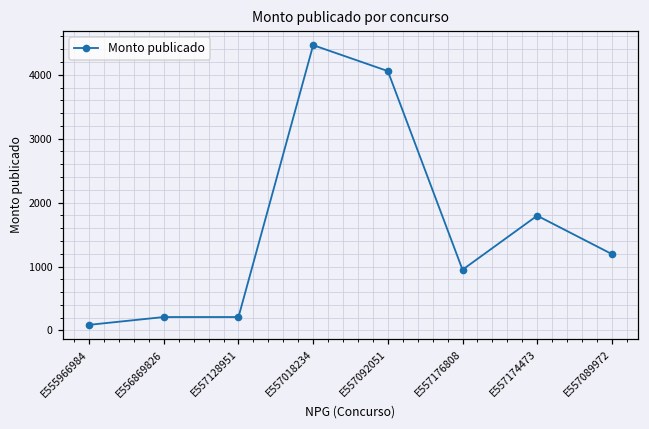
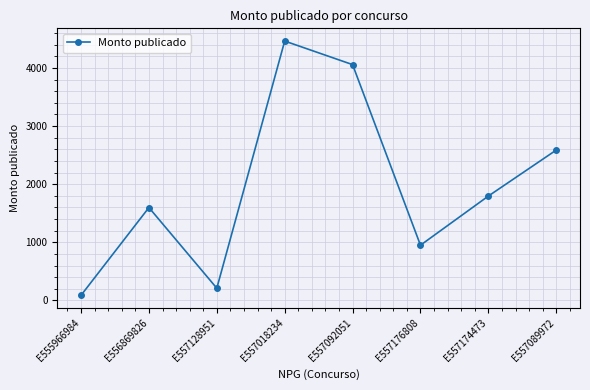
E556869826: 200 -> 1600
E557089972: 1200 -> 2600
